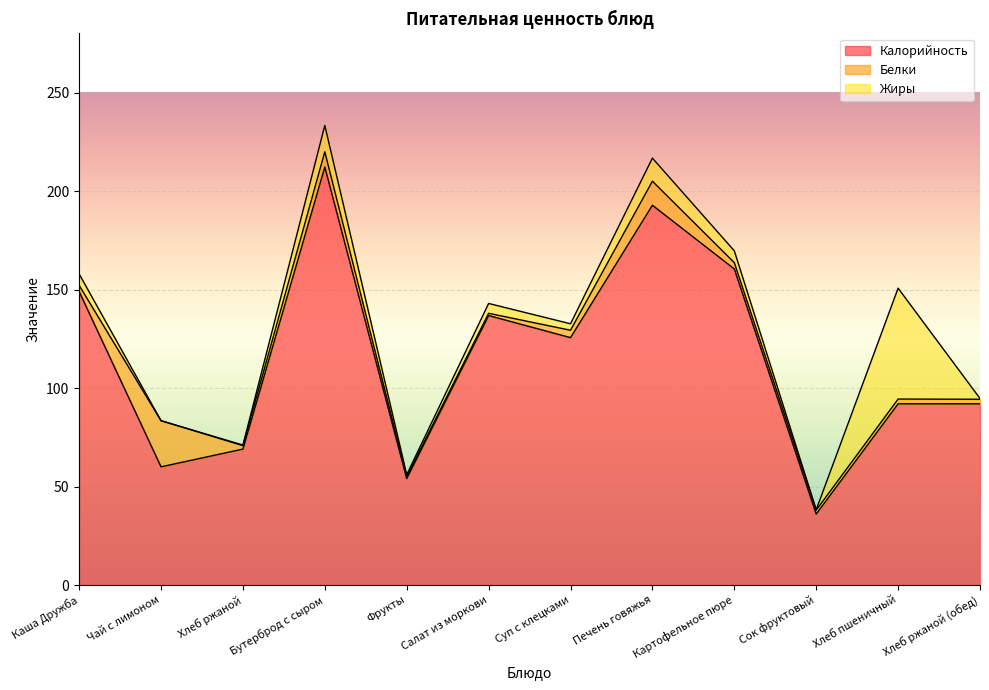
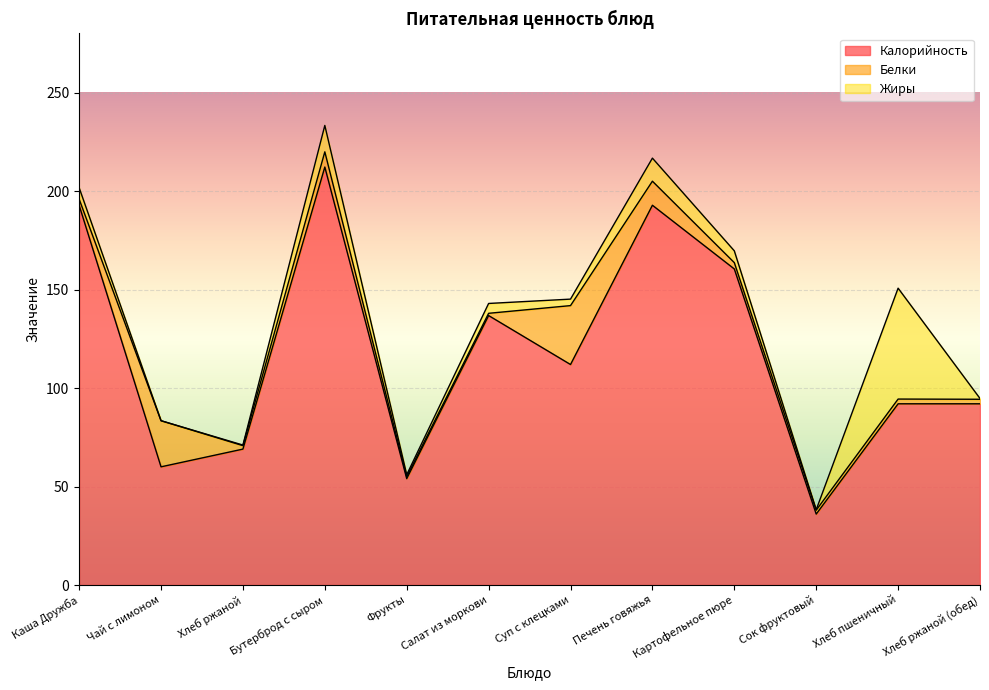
Калорийность, Каша Дружба: 149 -> 193
Калорийность, Суп с клецками: 126 -> 112
Белки, Суп с клецками: 4 -> 30
